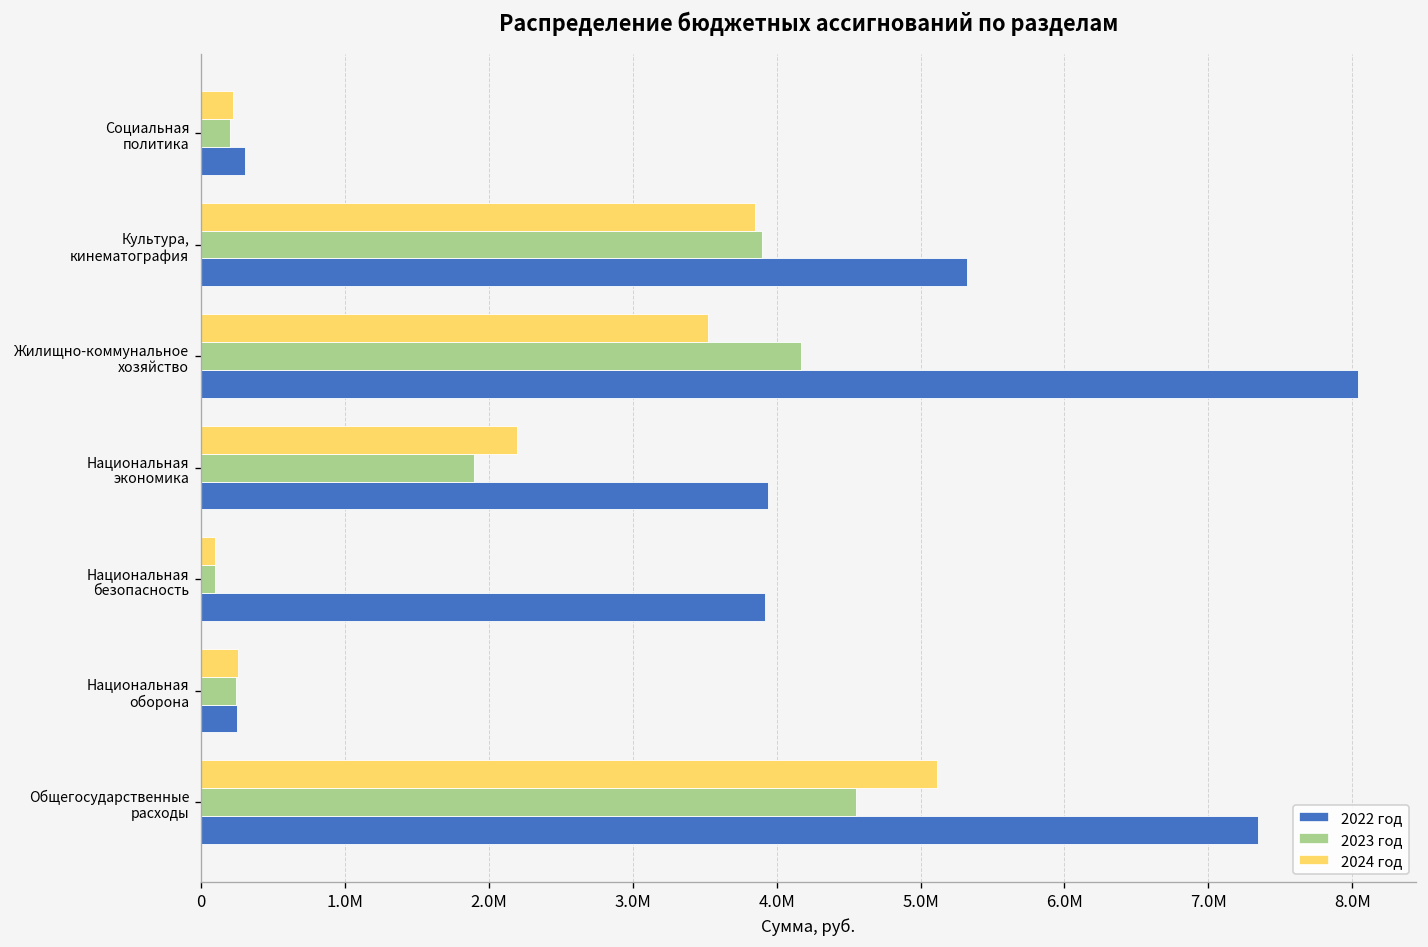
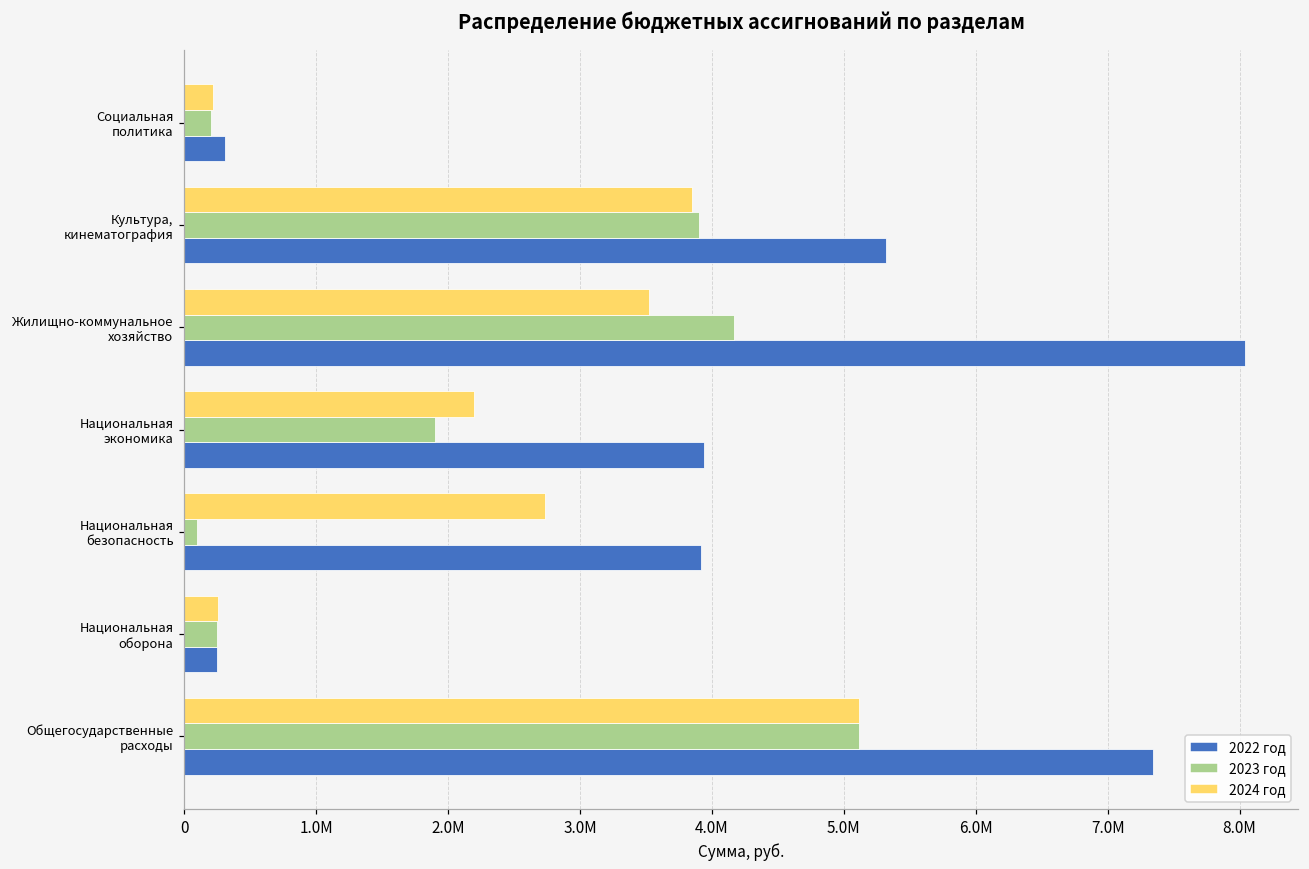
2024 год, Национальная безопасность: 100000 -> 2730000
2023 год, Общегосударственные расходы: 4550000 -> 5110000
